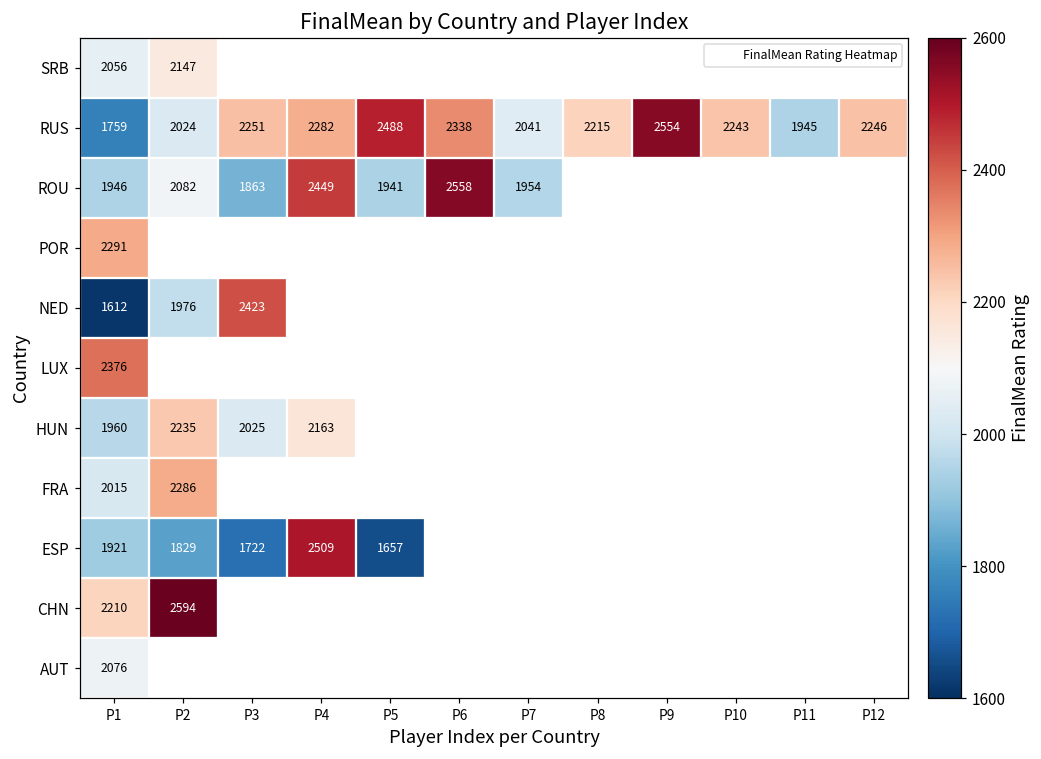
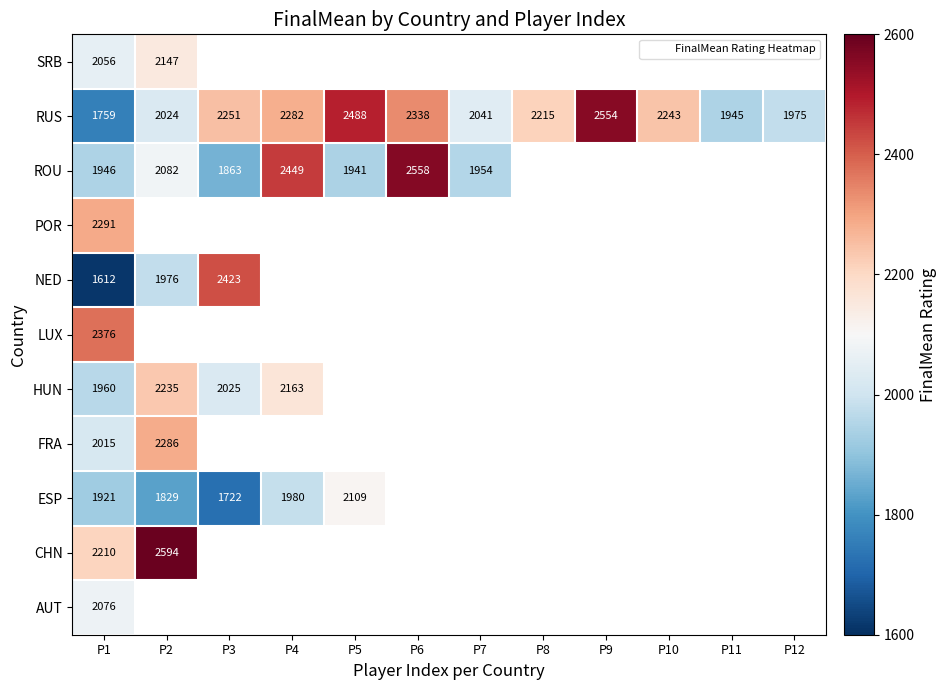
RUS, P12: 2246 -> 1975
ESP, P4: 2509 -> 1980
ESP, P5: 1657 -> 2109
